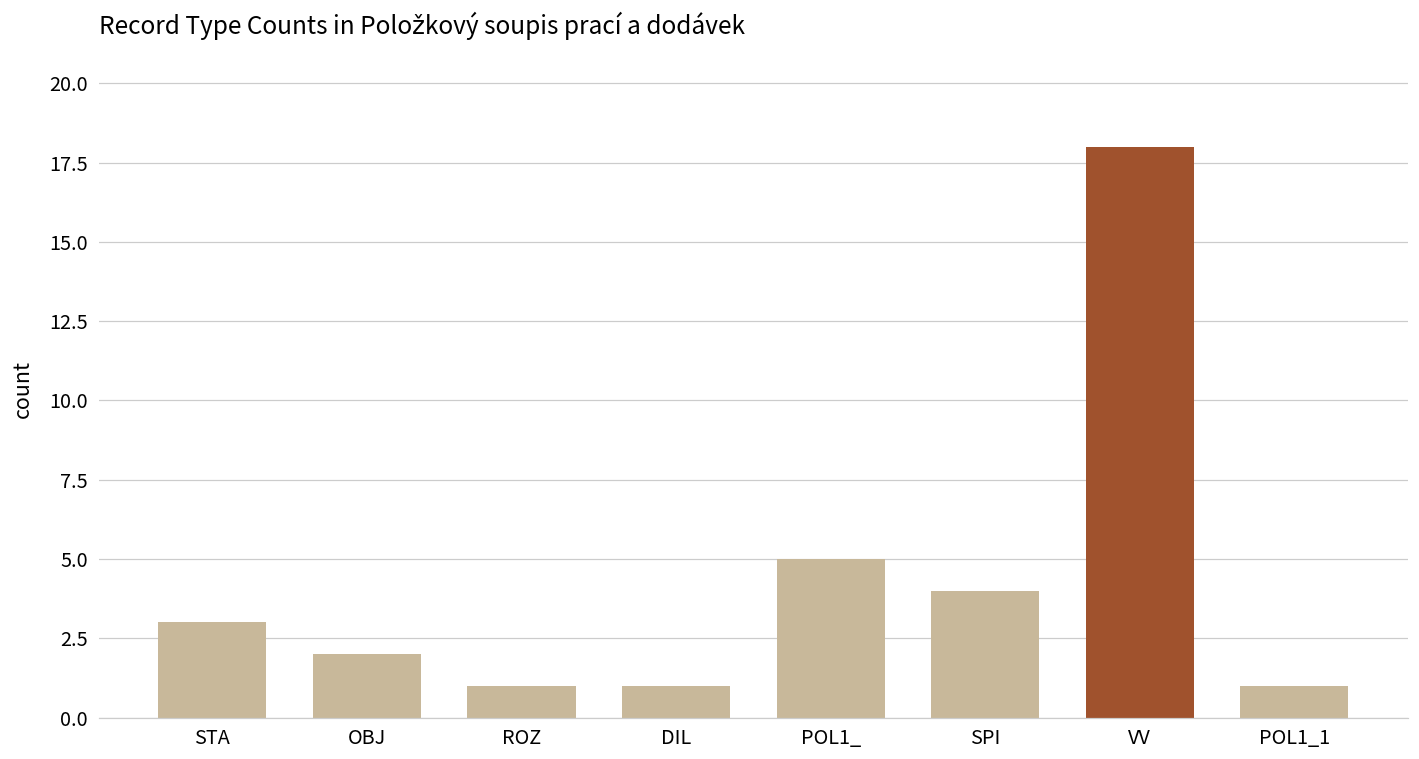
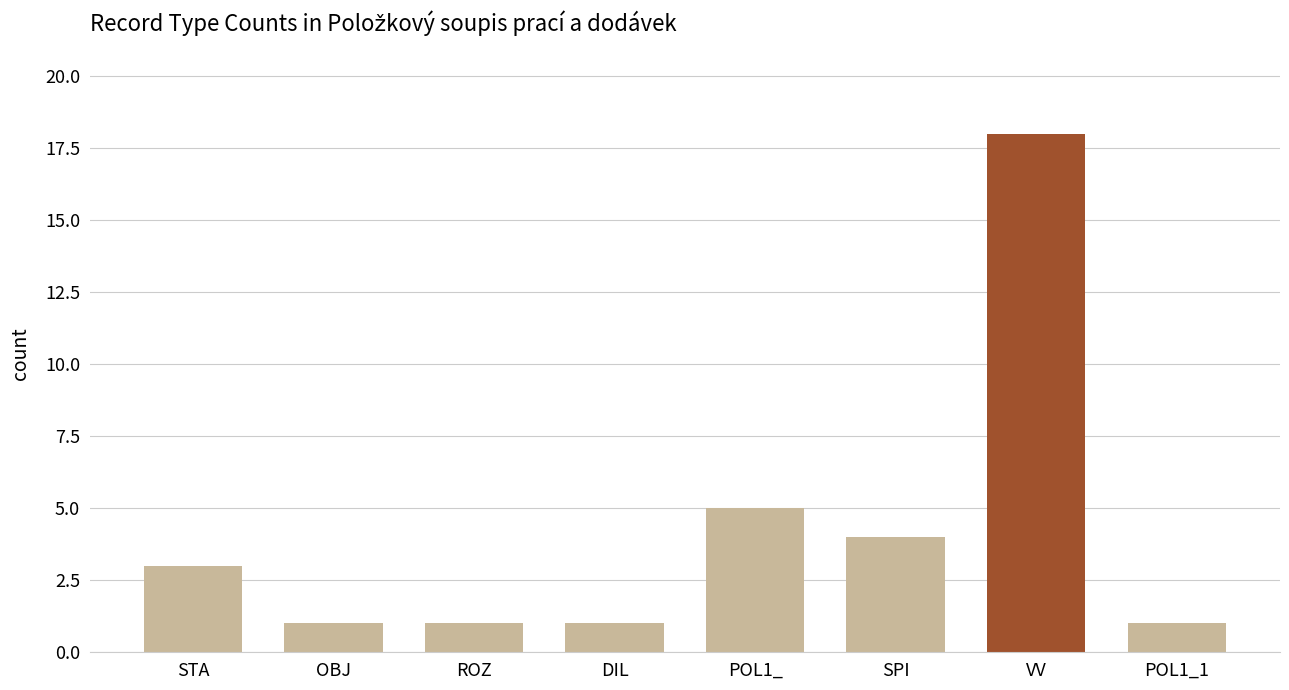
OBJ: 2 -> 1
